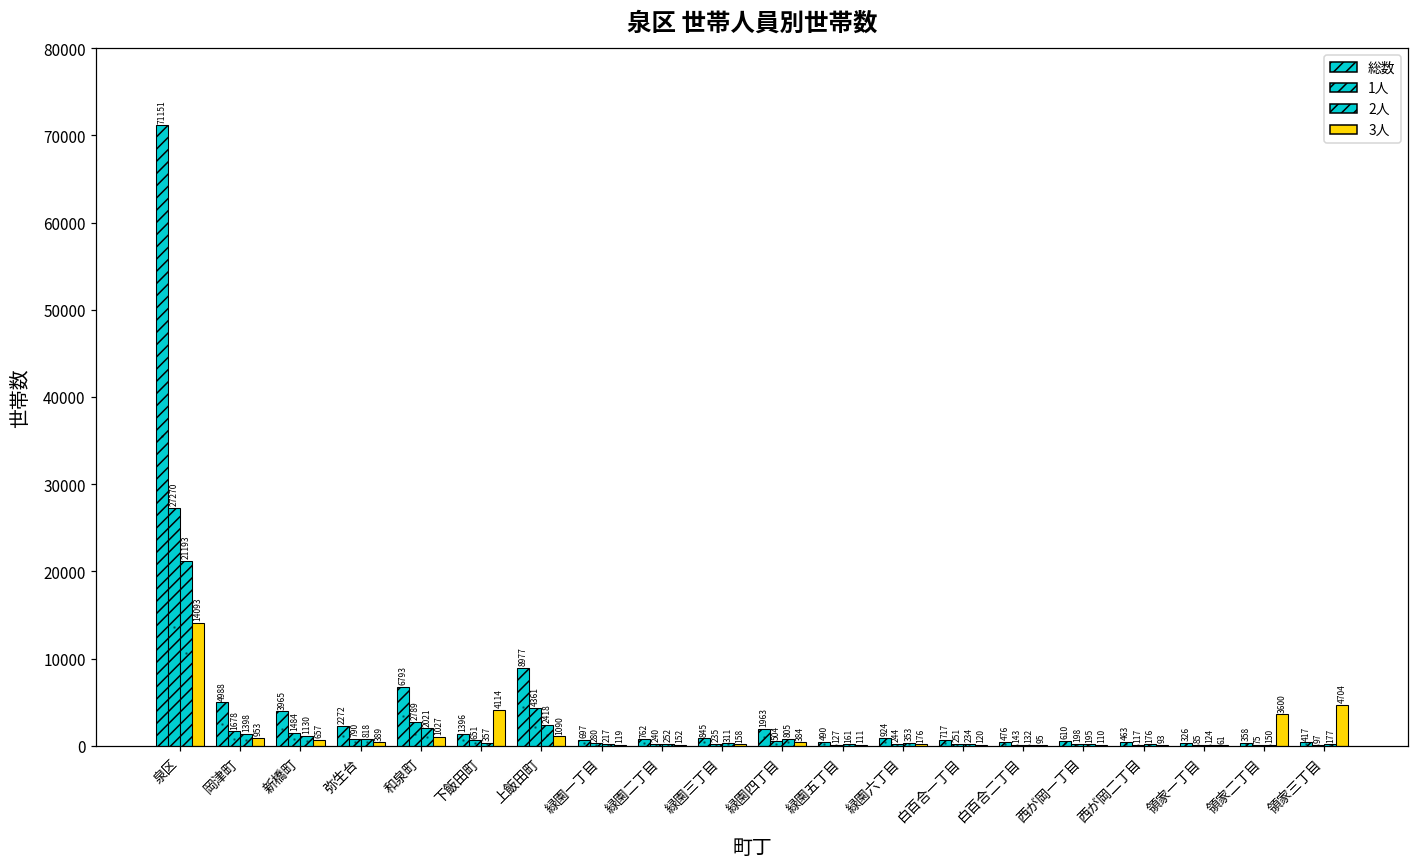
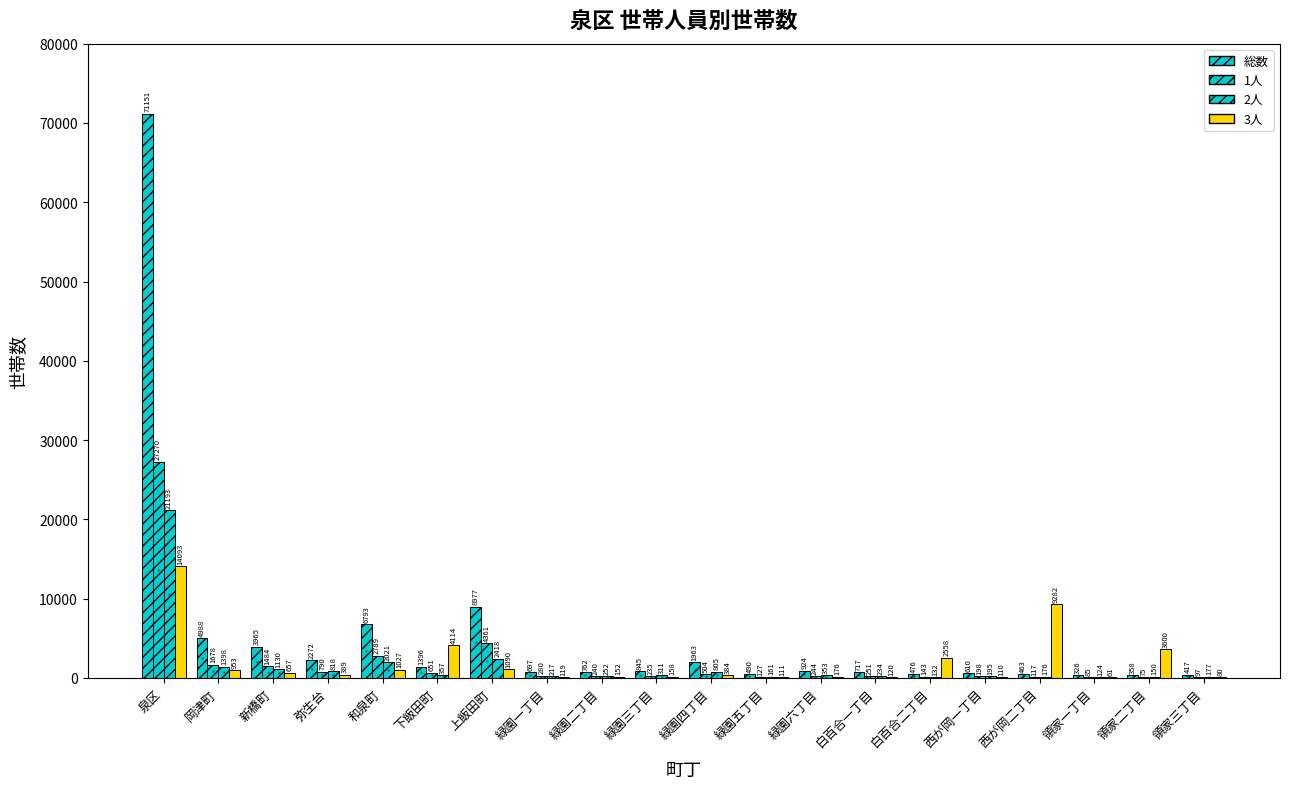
3人, 白百合二丁目: 95 -> 2558
3人, 西が岡二丁目: 93 -> 9282
3人, 領家三丁目: 4704 -> 80
